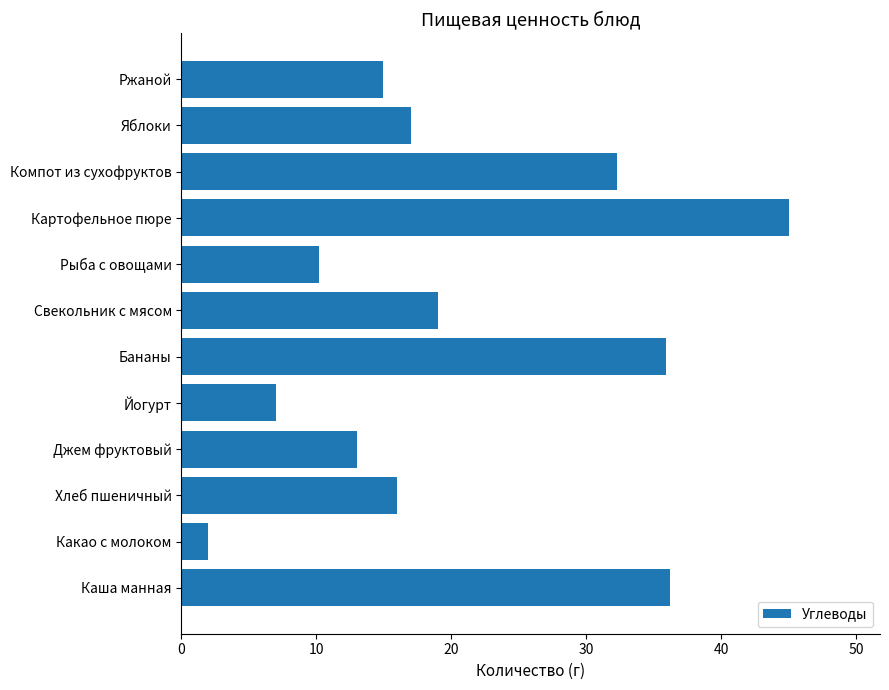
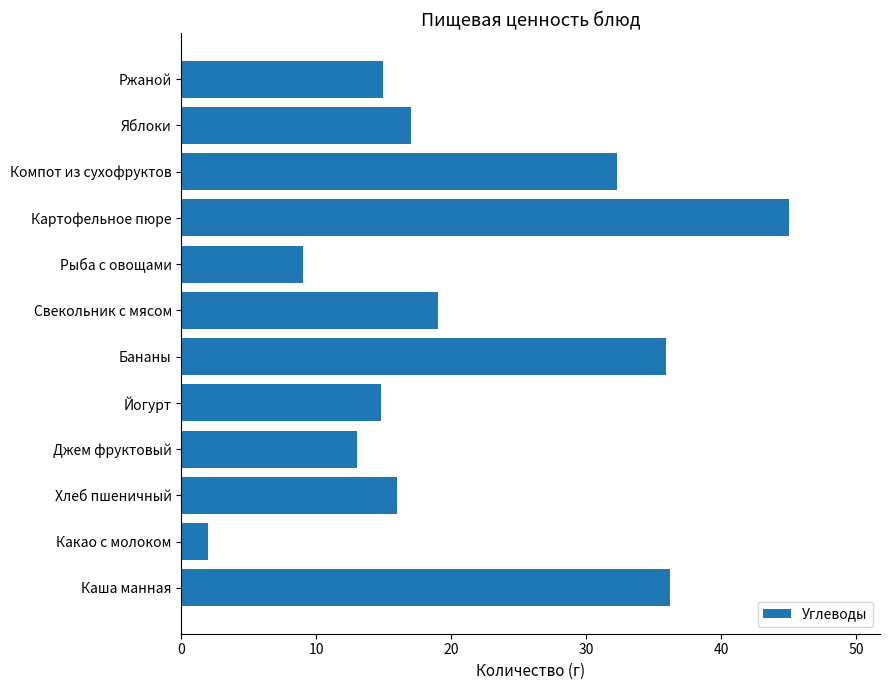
Рыба с овощами: 10.2 -> 9.0
Йогурт: 7.0 -> 14.8
